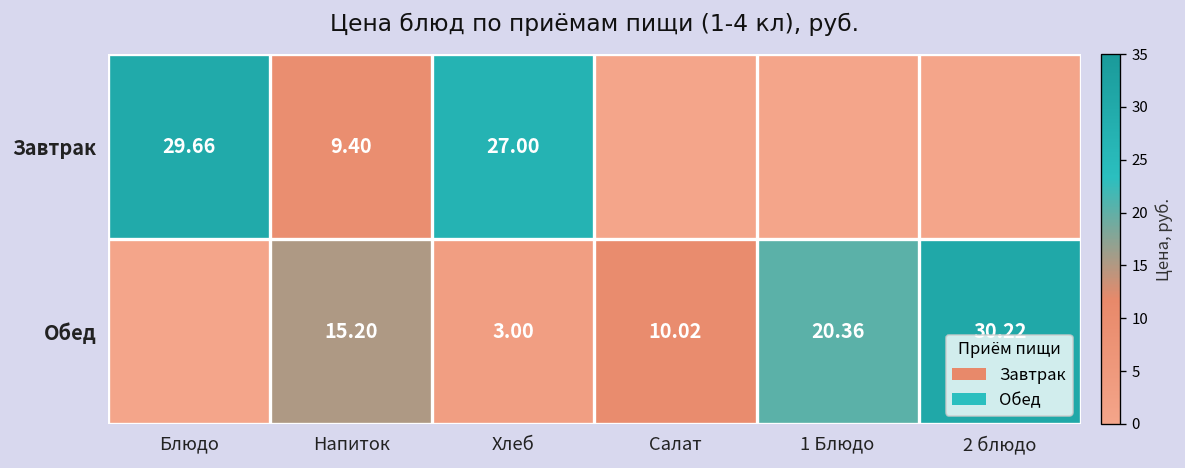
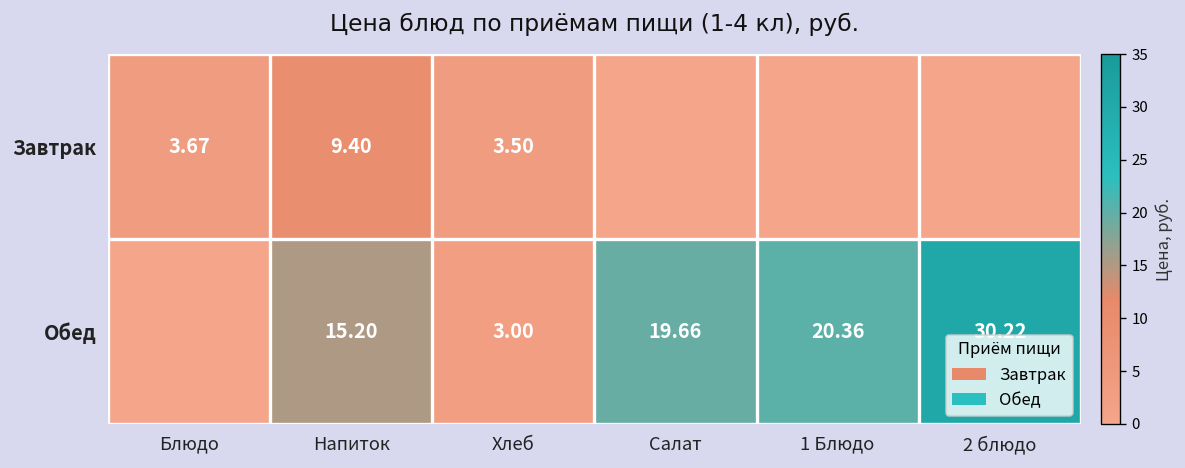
Завтрак, Блюдо: 29.66 -> 3.67
Завтрак, Хлеб: 27.00 -> 3.50
Обед, Салат: 10.02 -> 19.66
